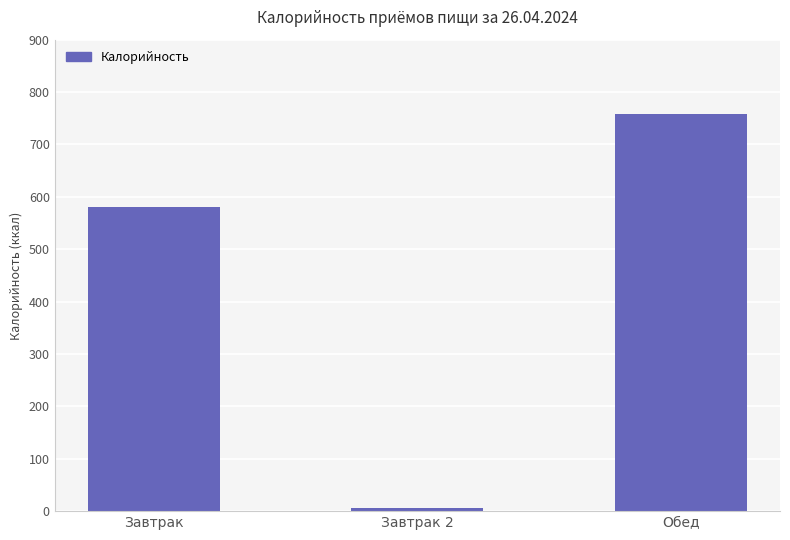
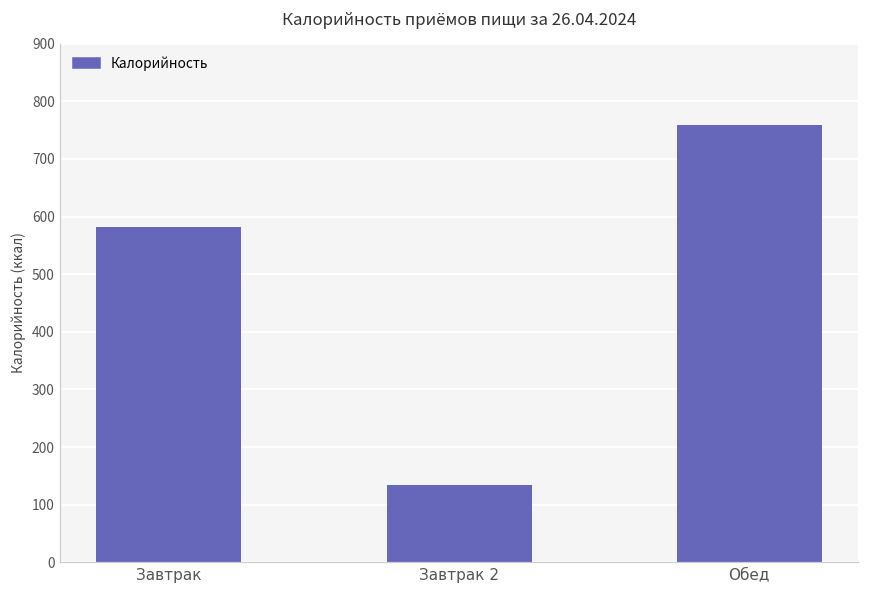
Завтрак 2: 10 -> 130
